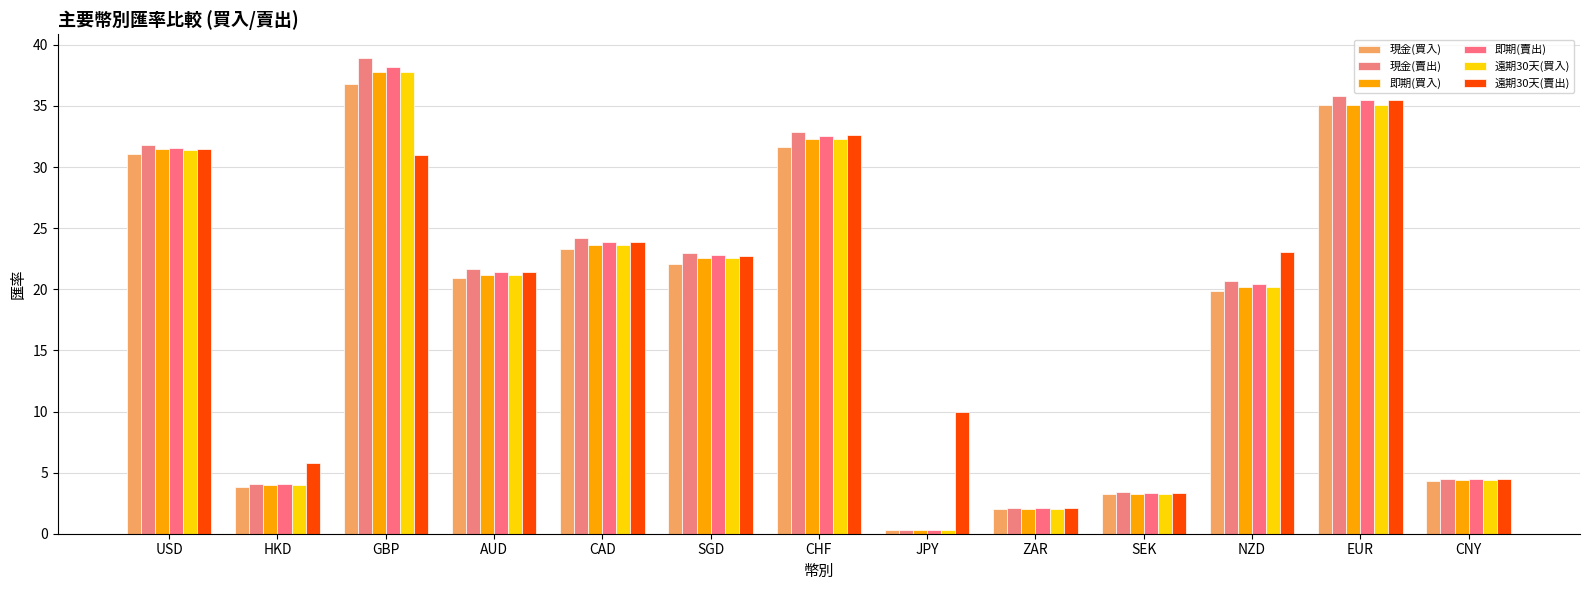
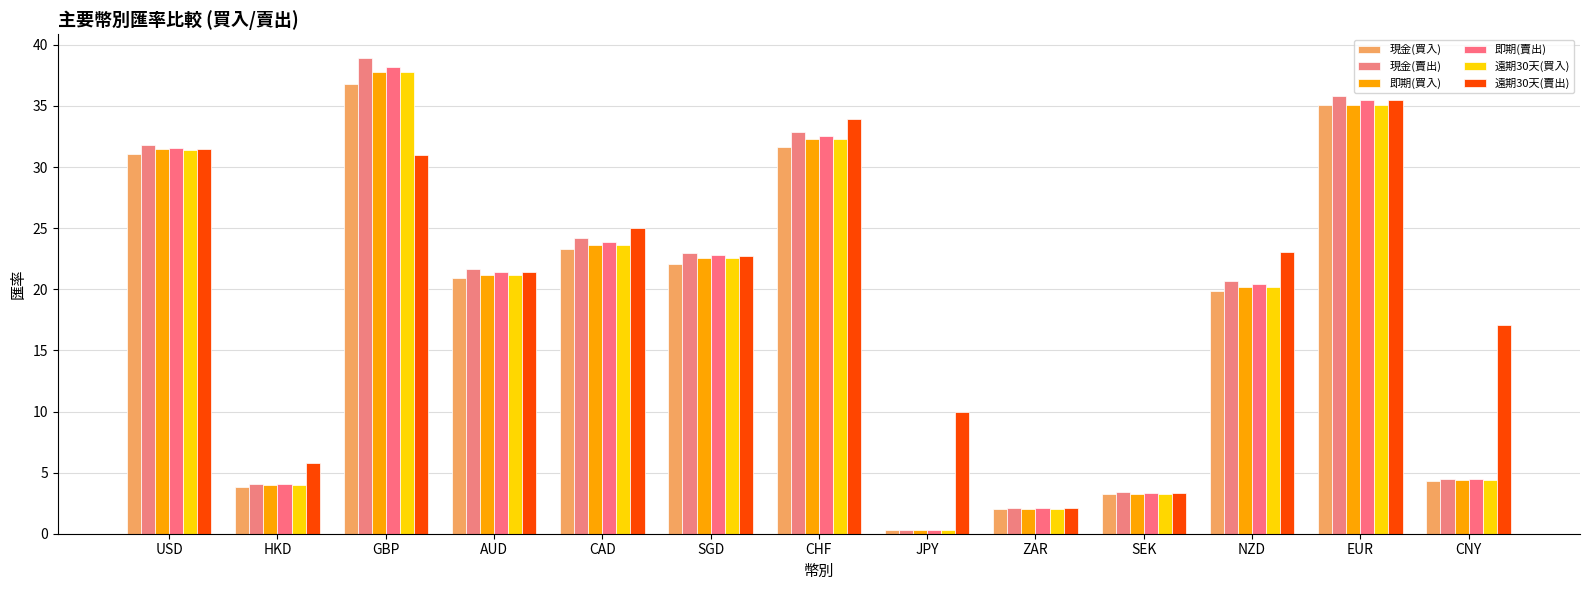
遠期30天(賣出), CAD: 23.9 -> 25.0
遠期30天(賣出), CHF: 32.6 -> 33.9
遠期30天(賣出), CNY: 4.5 -> 17.1
